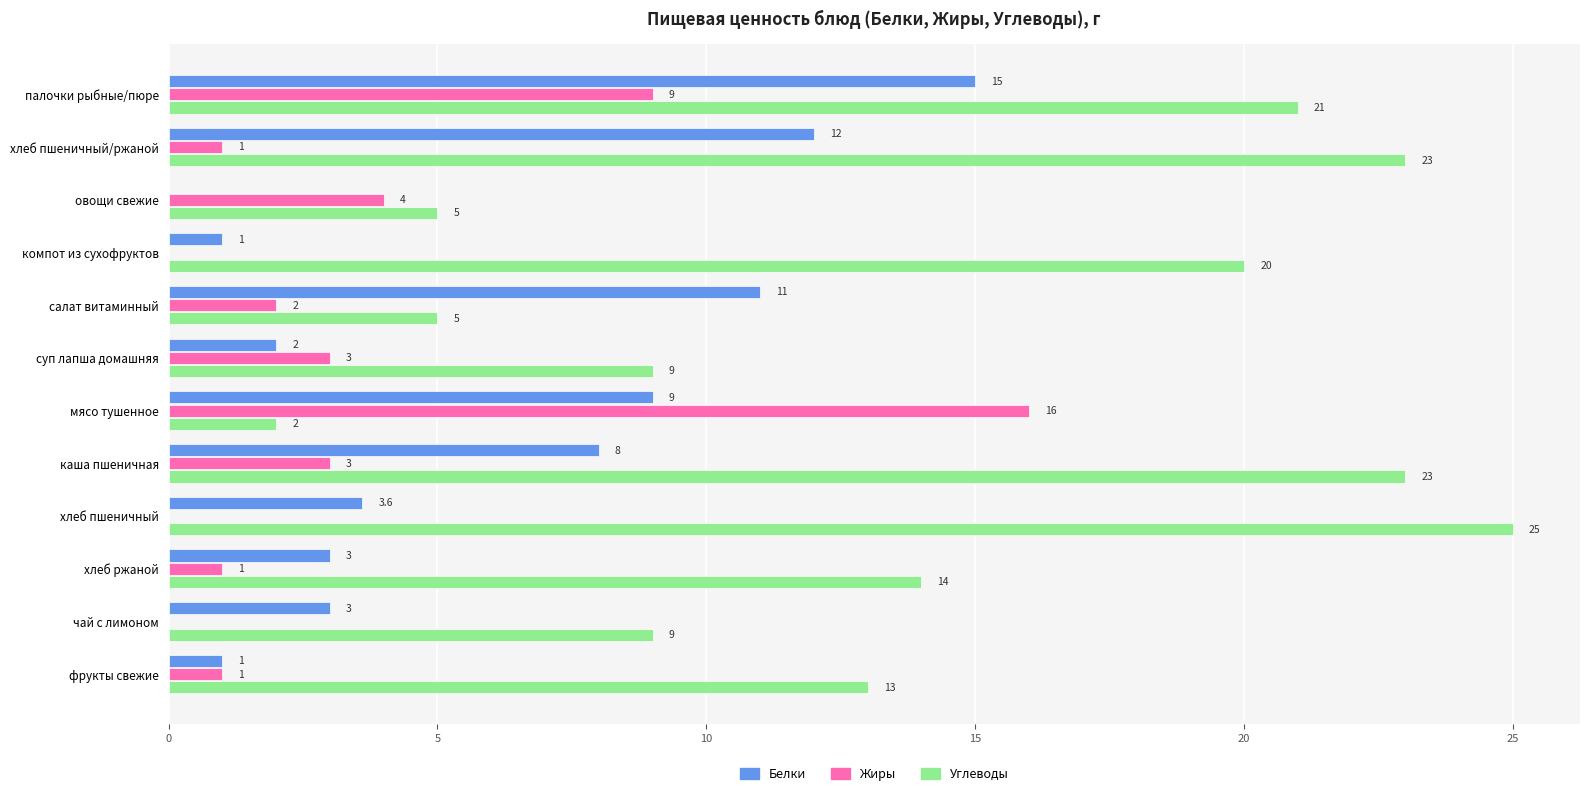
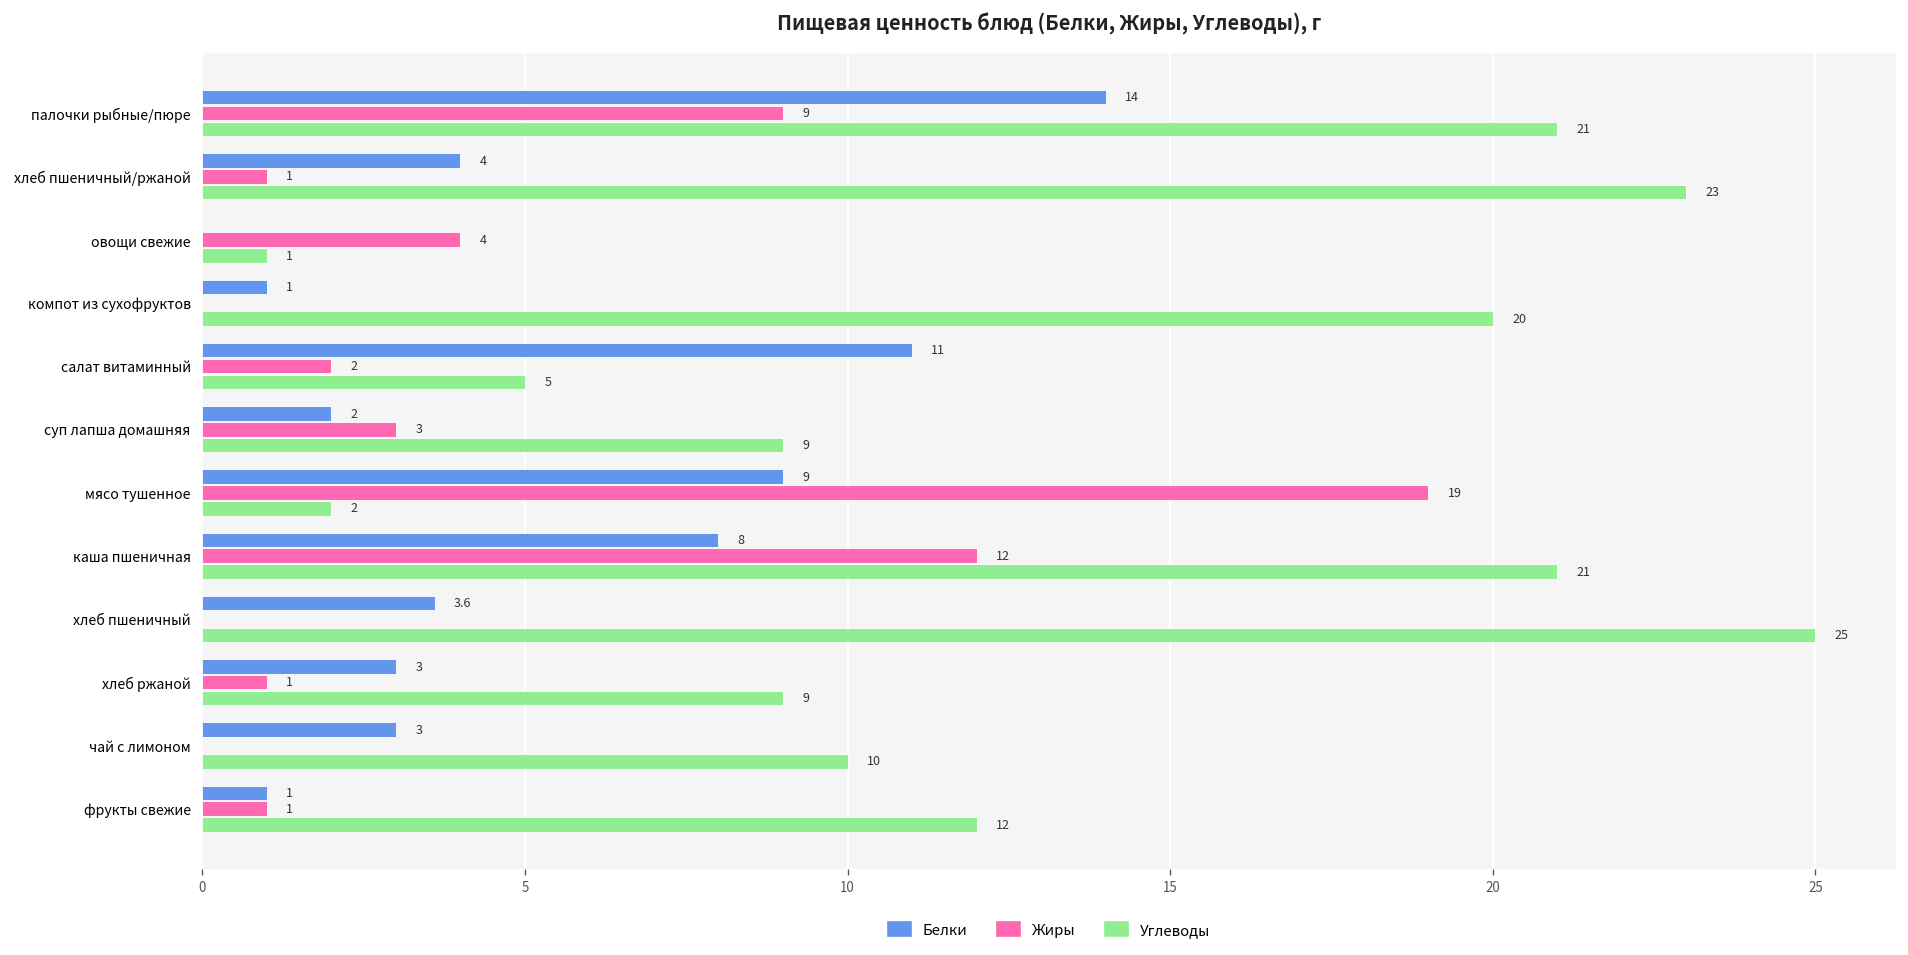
Белки, палочки рыбные/пюре: 15 -> 14
Белки, хлеб пшеничный/ржаной: 12 -> 4
Углеводы, овощи свежие: 5 -> 1
Жиры, мясо тушенное: 16 -> 19
Жиры, каша пшеничная: 3 -> 12
Углеводы, каша пшеничная: 23 -> 21
Углеводы, хлеб ржаной: 14 -> 9
Углеводы, чай с лимоном: 9 -> 10
Углеводы, фрукты свежие: 13 -> 12
